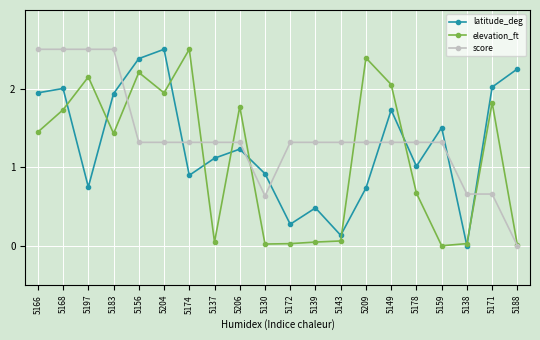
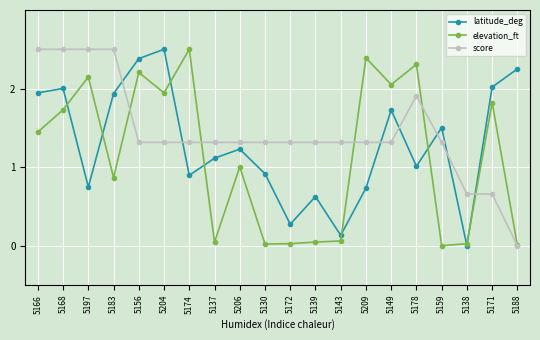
elevation_ft, 5183: 1.4 -> 0.9
elevation_ft, 5206: 1.8 -> 1.0
score, 5130: 0.6 -> 1.3
latitude_deg, 5139: 0.5 -> 0.6
elevation_ft, 5178: 0.7 -> 2.3
score, 5178: 1.3 -> 1.9
